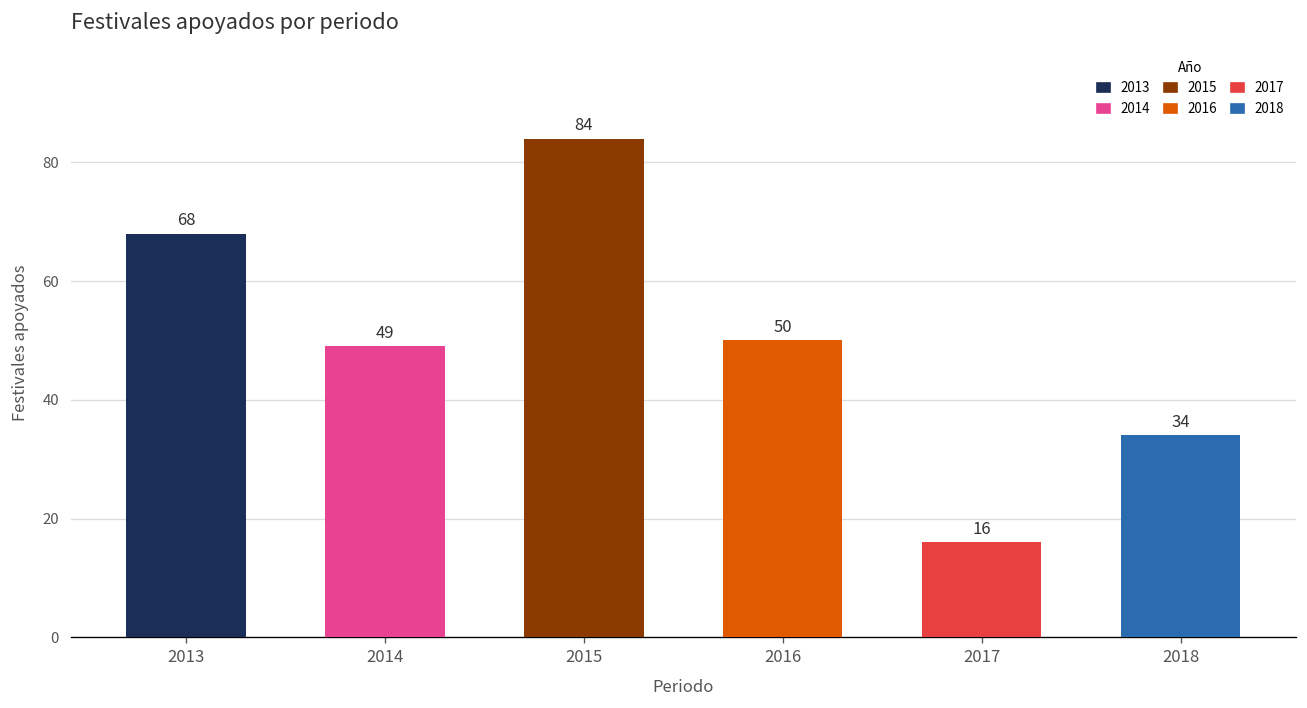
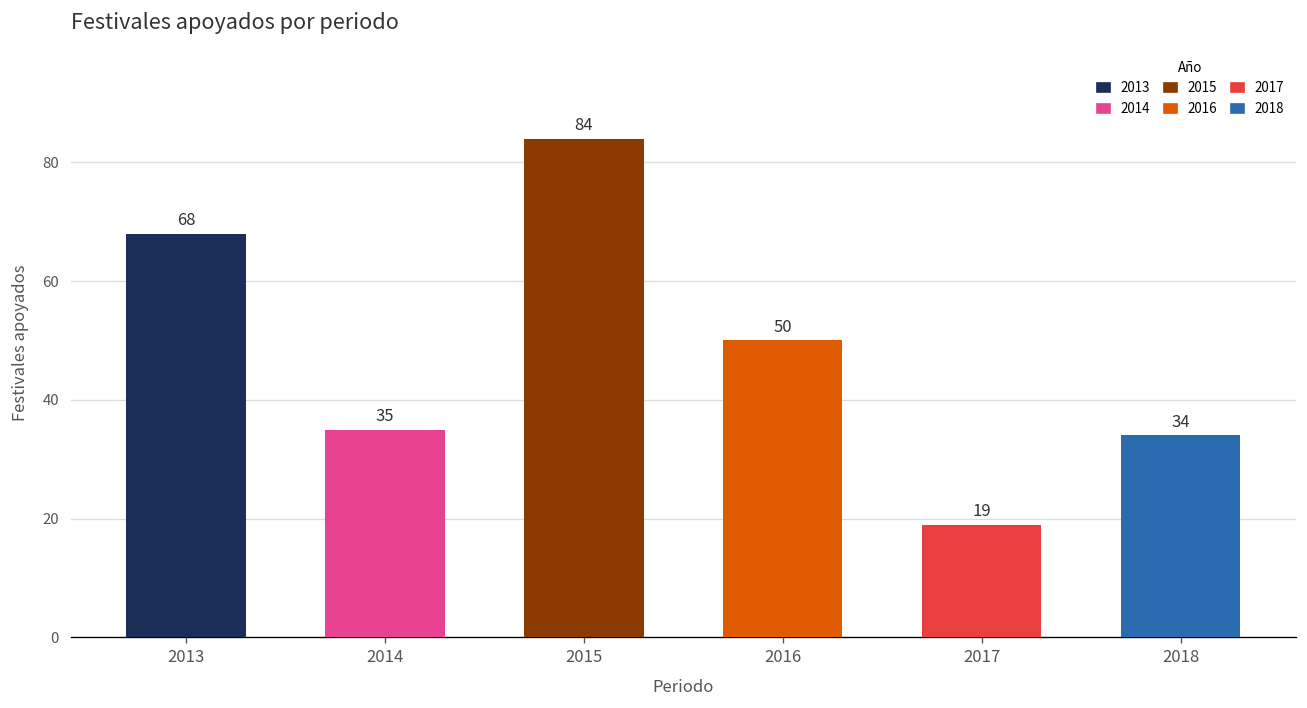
2014: 49 -> 35
2017: 16 -> 19
